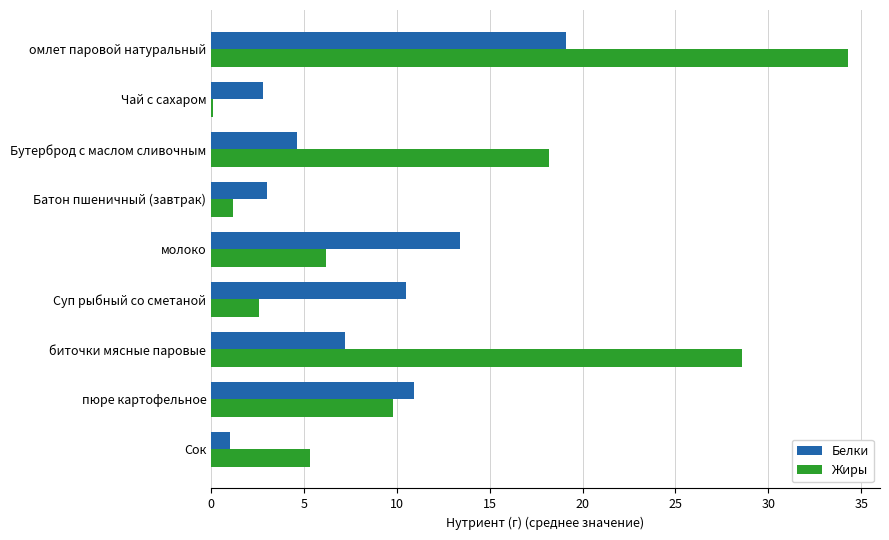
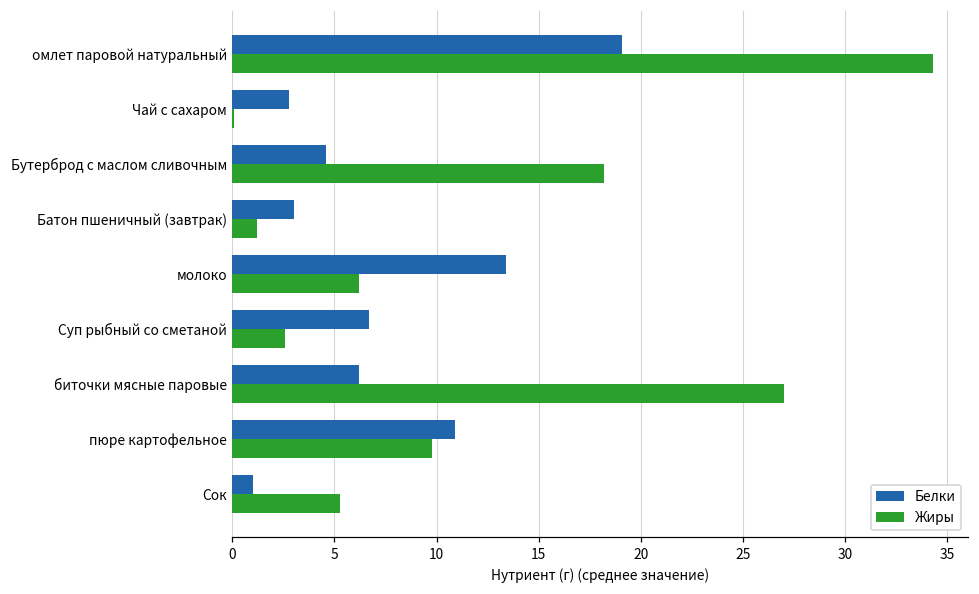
Белки, Суп рыбный со сметаной: 10.5 -> 6.7
Белки, биточки мясные паровые: 7.2 -> 6.2
Жиры, биточки мясные паровые: 28.6 -> 27.0
